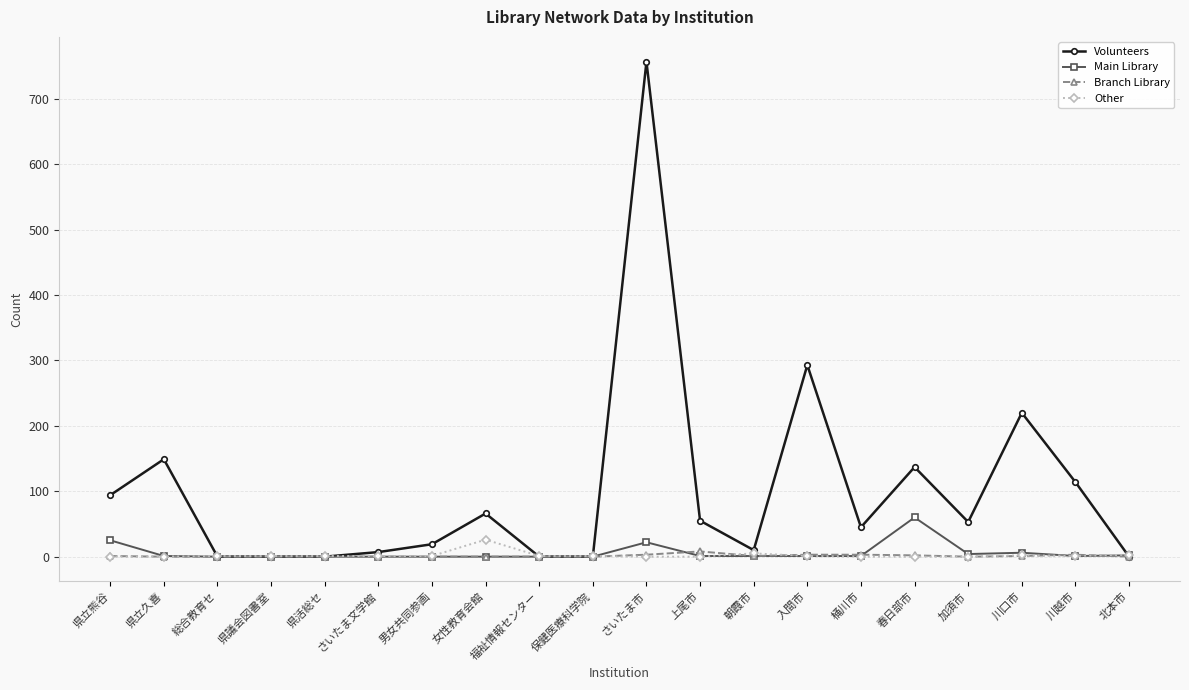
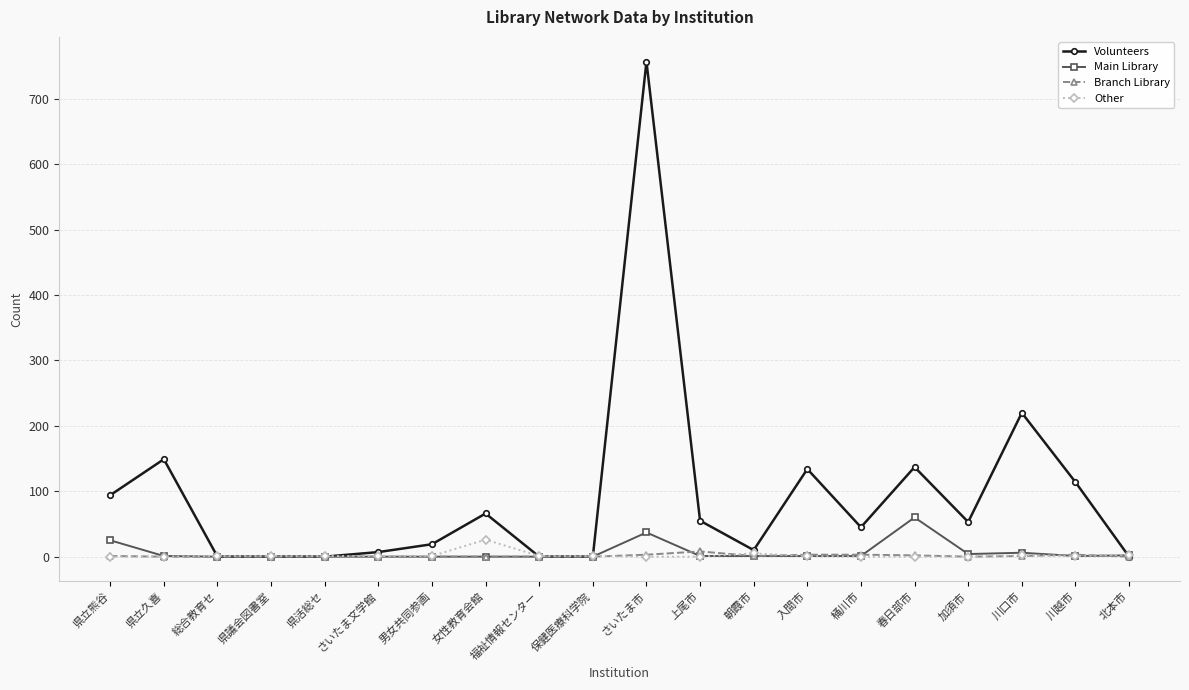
Main Library, さいたま市: 20 -> 40
Volunteers, 入間市: 290 -> 130
